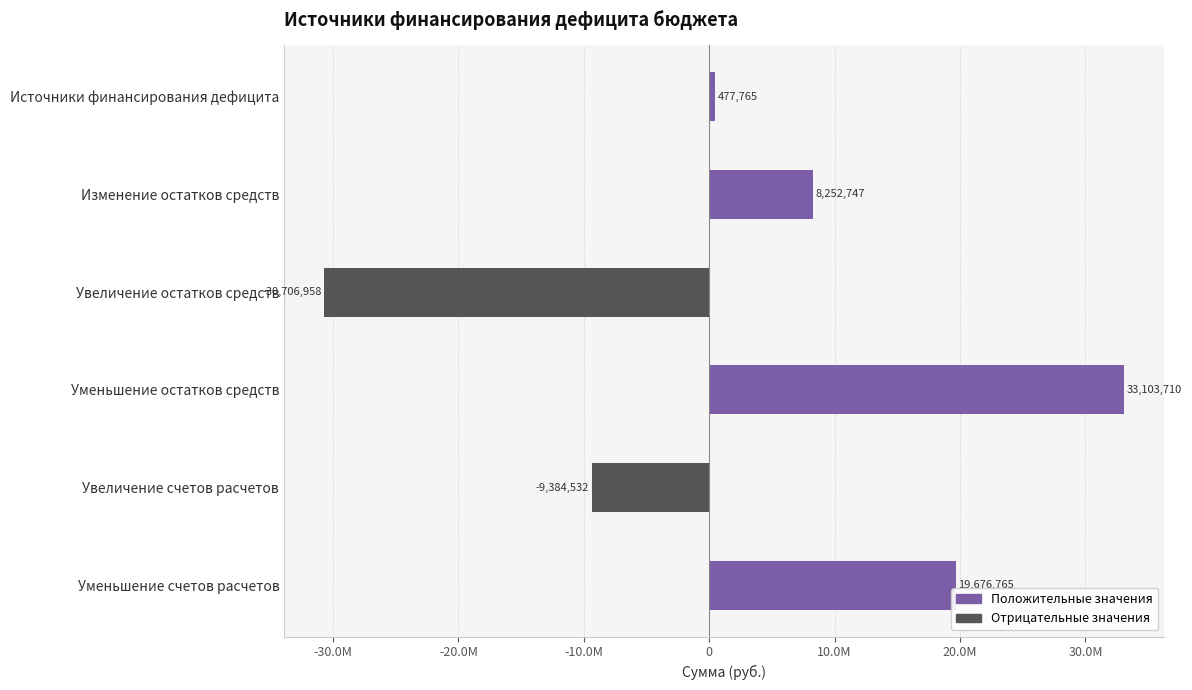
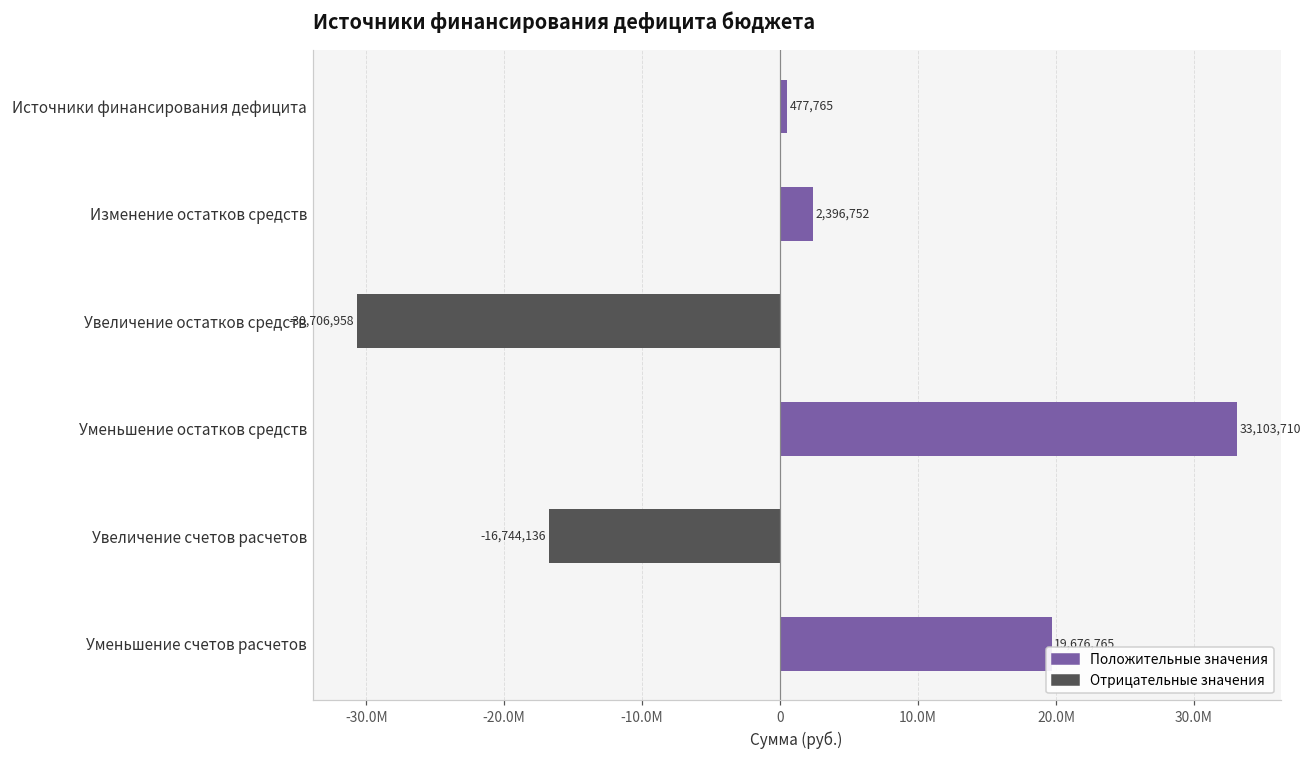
Изменение остатков средств: 8,252,747 -> 2,396,752
Увеличение счетов расчетов: -9,384,532 -> -16,744,136
